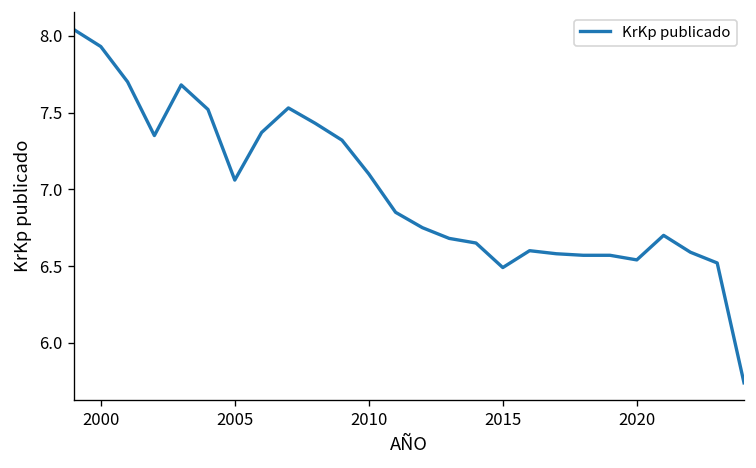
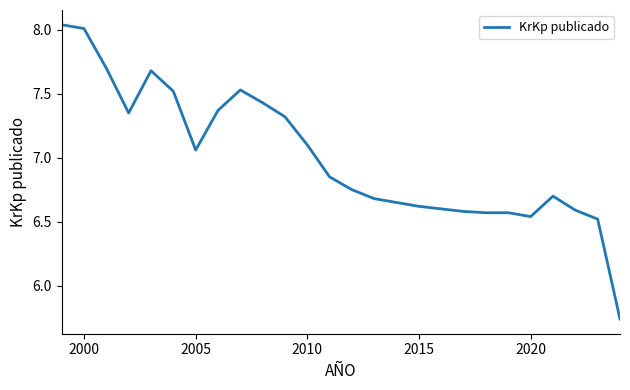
2000: 7.93 -> 8.01
2015: 6.49 -> 6.62
